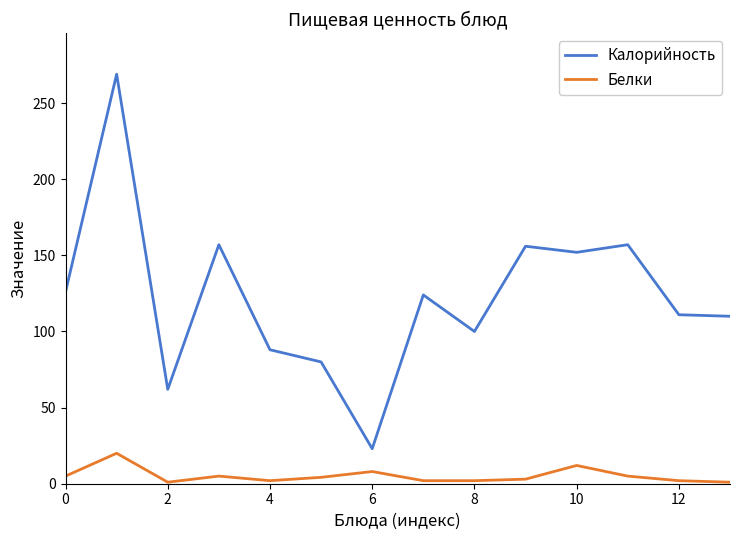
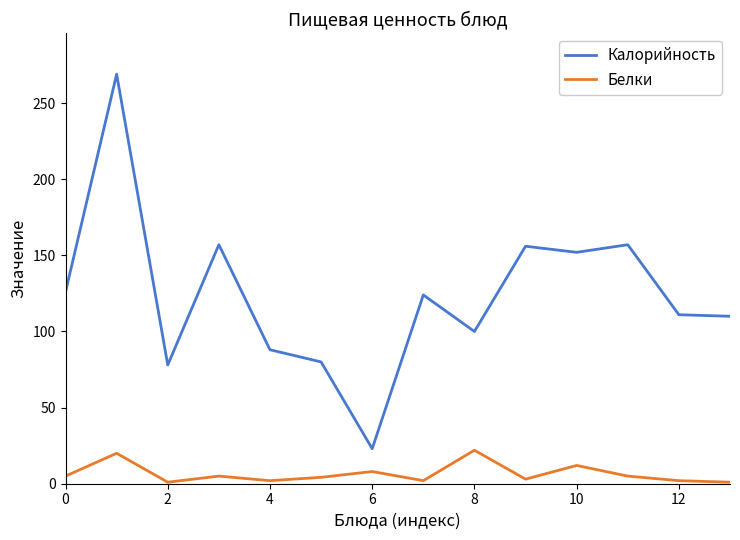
Калорийность, 2: 62 -> 78
Белки, 8: 2 -> 22
